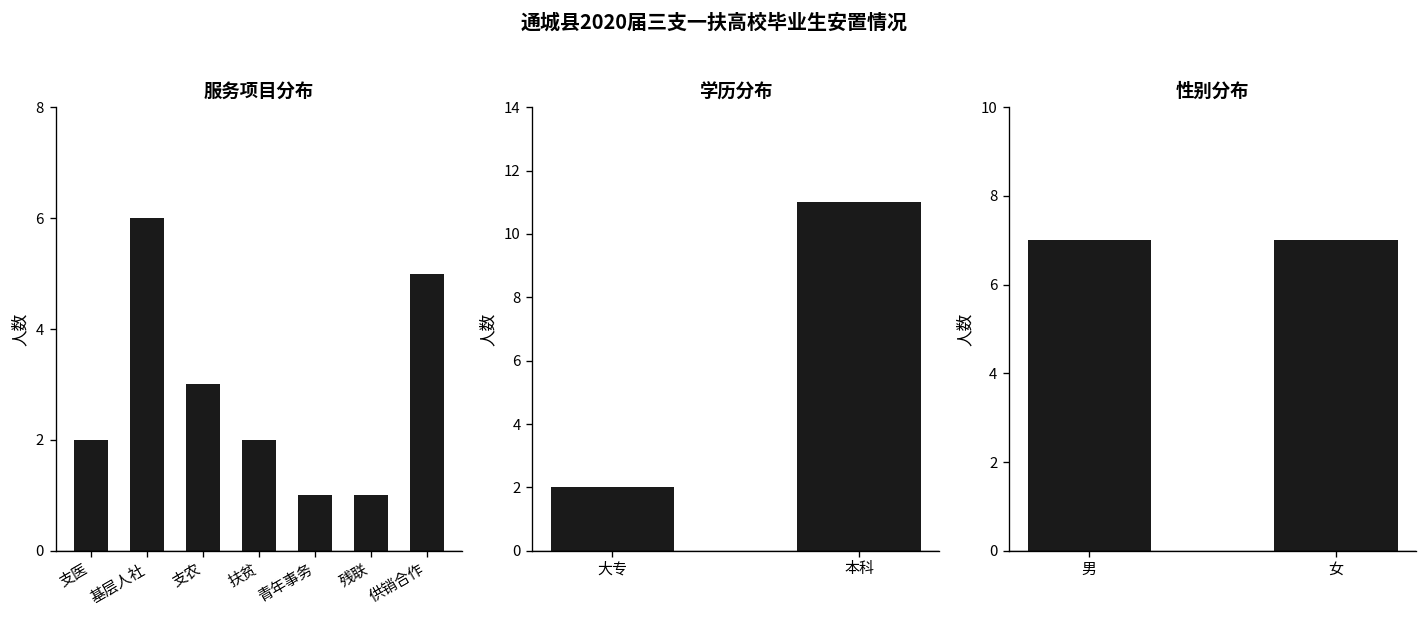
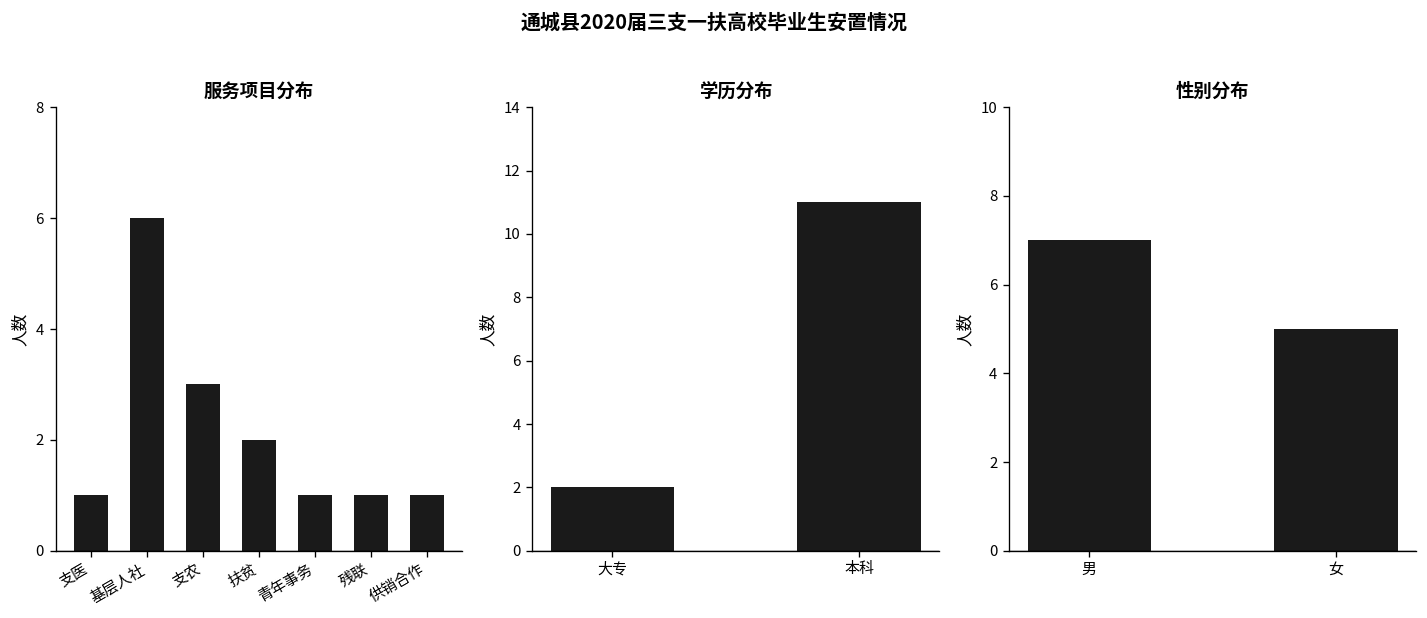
服务项目分布, 支医: 2 -> 1
服务项目分布, 供销合作: 5 -> 1
性别分布, 女: 7 -> 5
